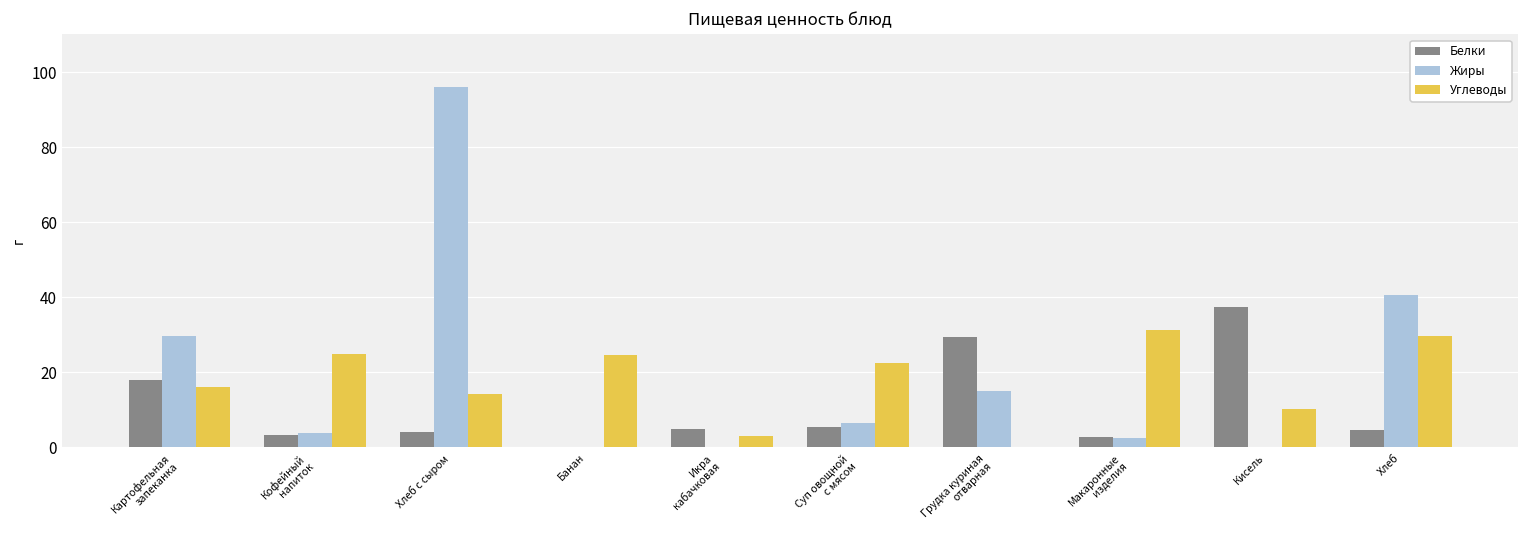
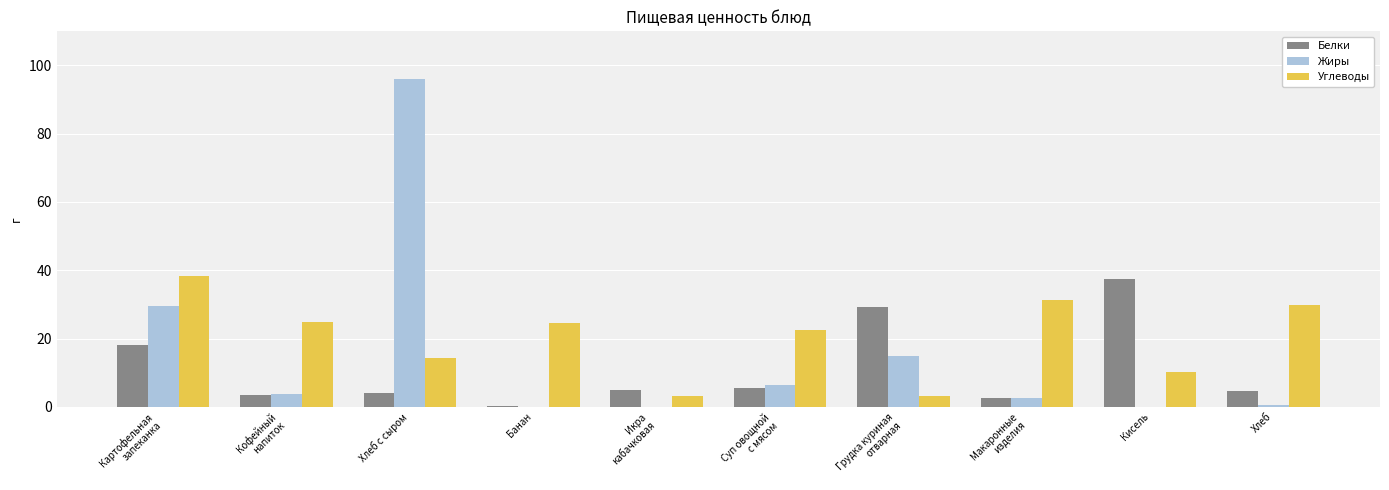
Углеводы, Картофельная запеканка: 16 -> 38
Углеводы, Грудка куриная отварная: 0 -> 3
Жиры, Хлеб: 41 -> 1
